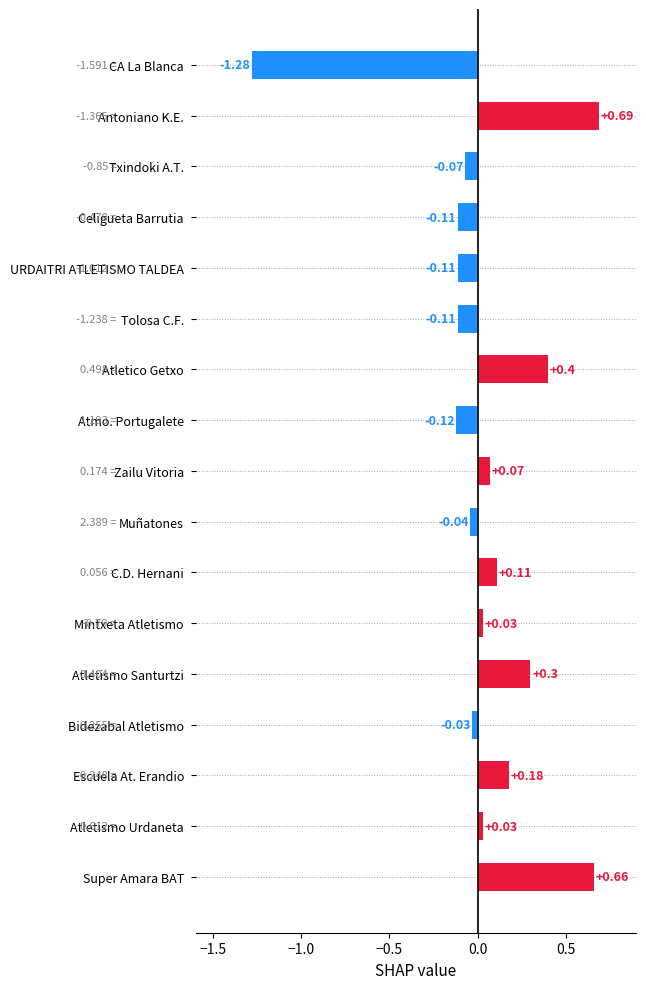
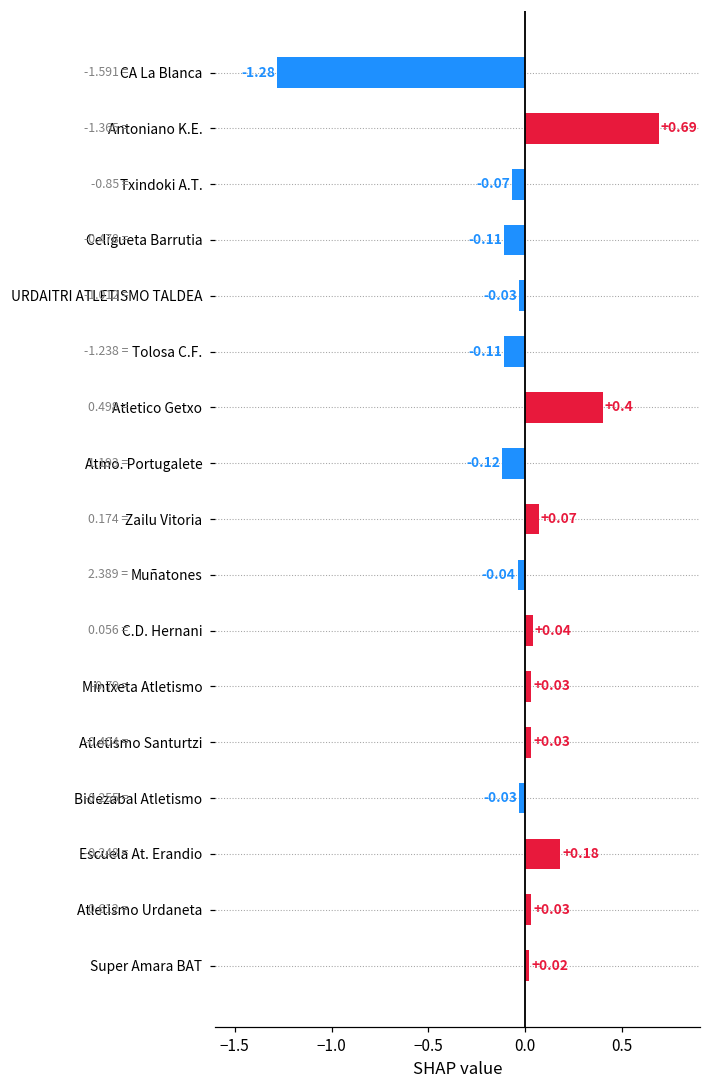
URDAITRI ATLETISMO TALDEA: -0.11 -> -0.03
C.D. Hernani: +0.11 -> +0.04
Atletismo Santurtzi: +0.3 -> +0.03
Super Amara BAT: +0.66 -> +0.02
